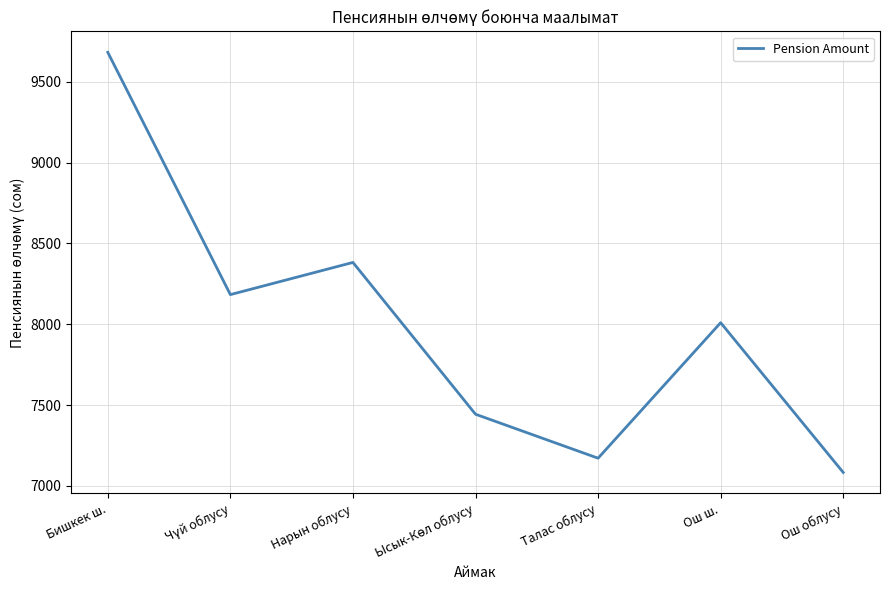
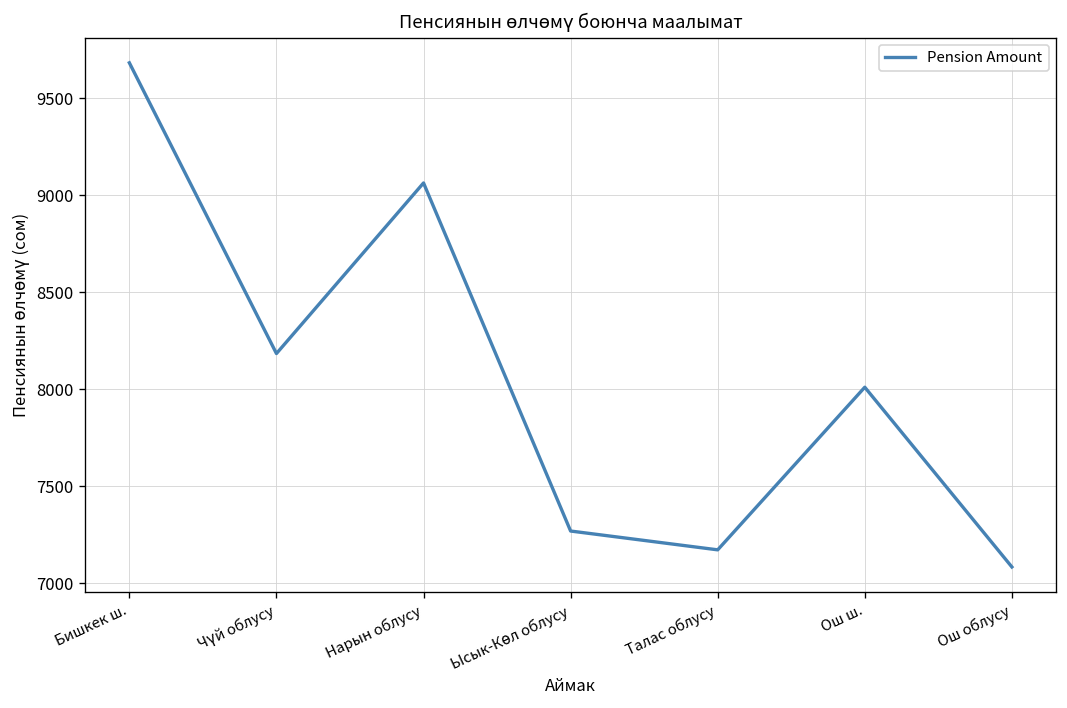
Нарын облусу: 8380 -> 9060
Ысык-Көл облусу: 7440 -> 7270
